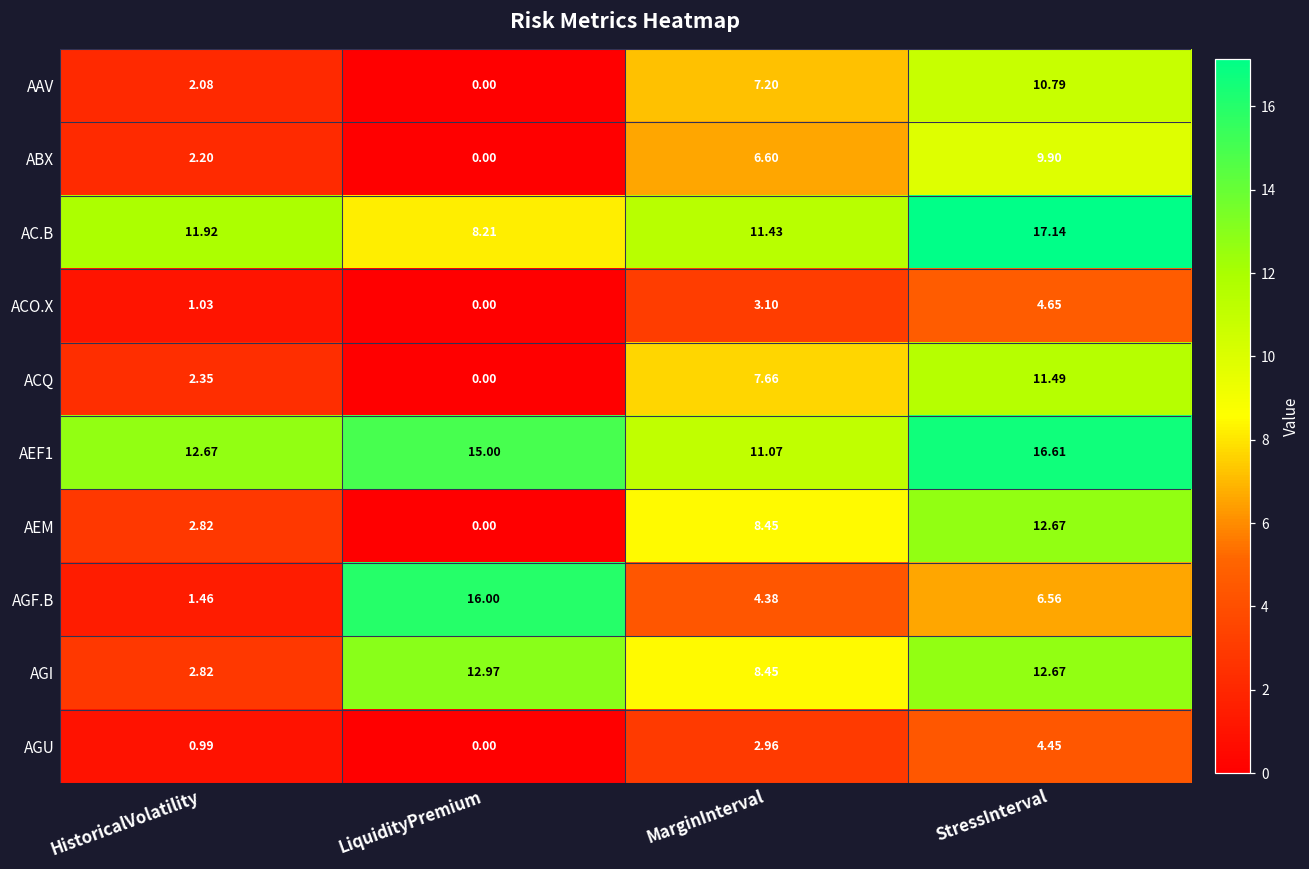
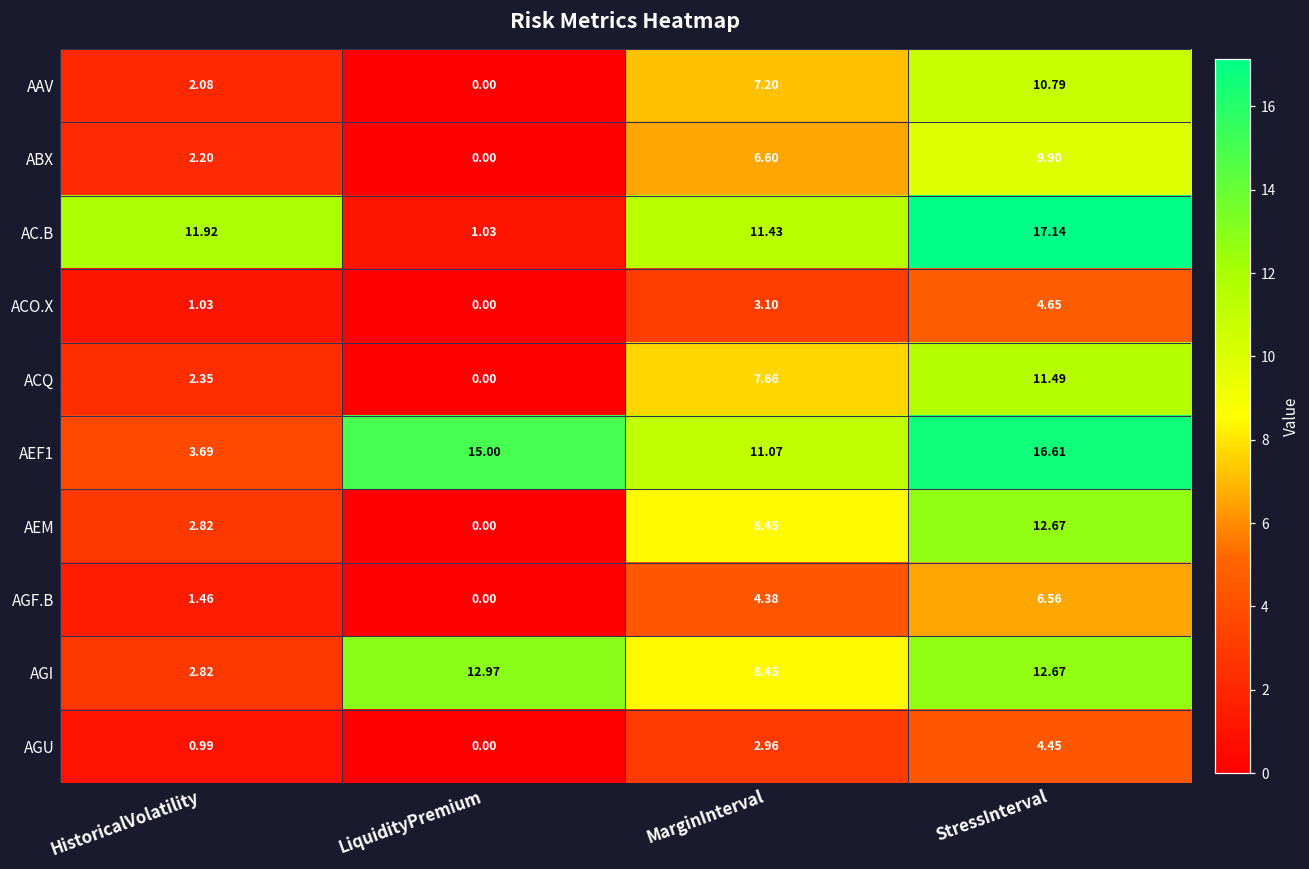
AC.B, LiquidityPremium: 8.21 -> 1.03
AEF1, HistoricalVolatility: 12.67 -> 3.69
AGF.B, LiquidityPremium: 16.00 -> 0.00
